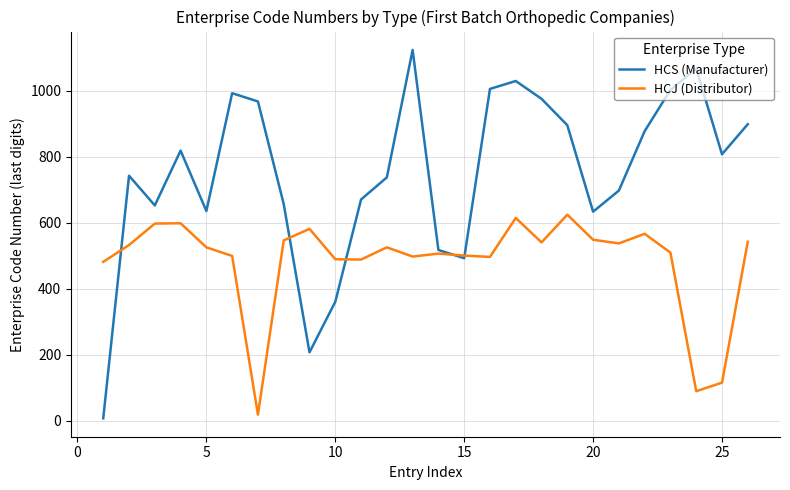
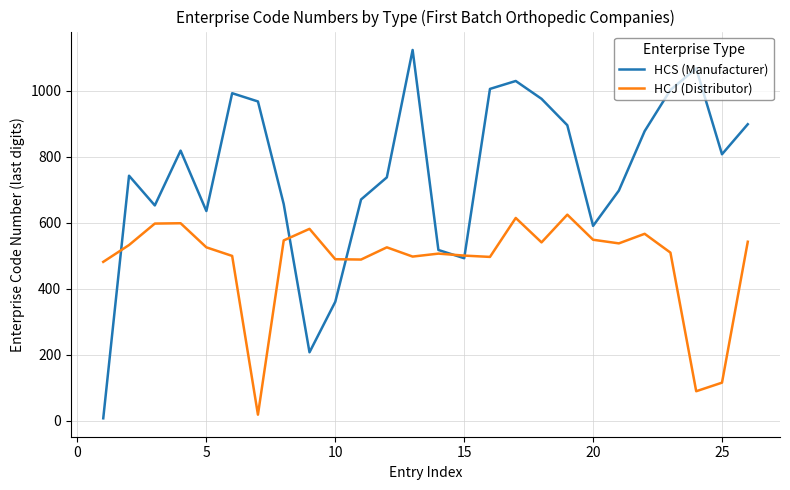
HCS (Manufacturer), 20: 630 -> 590
